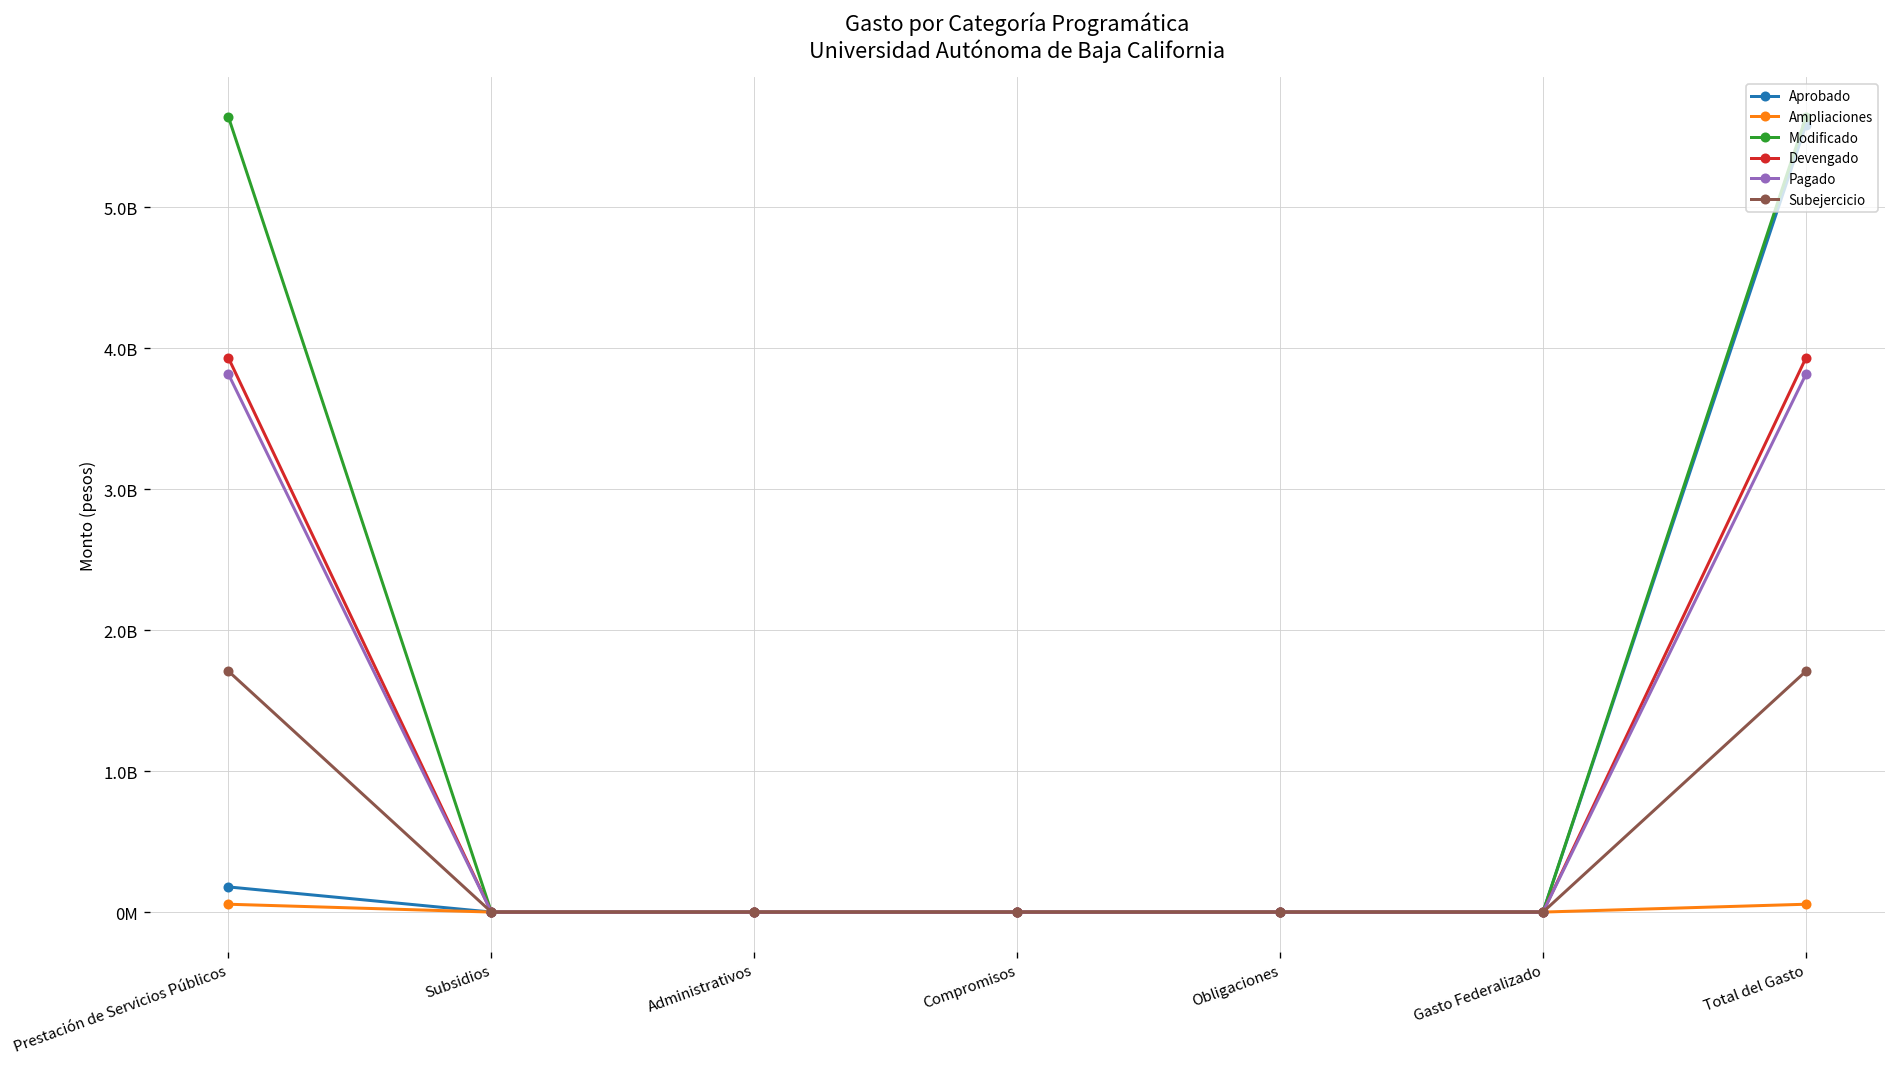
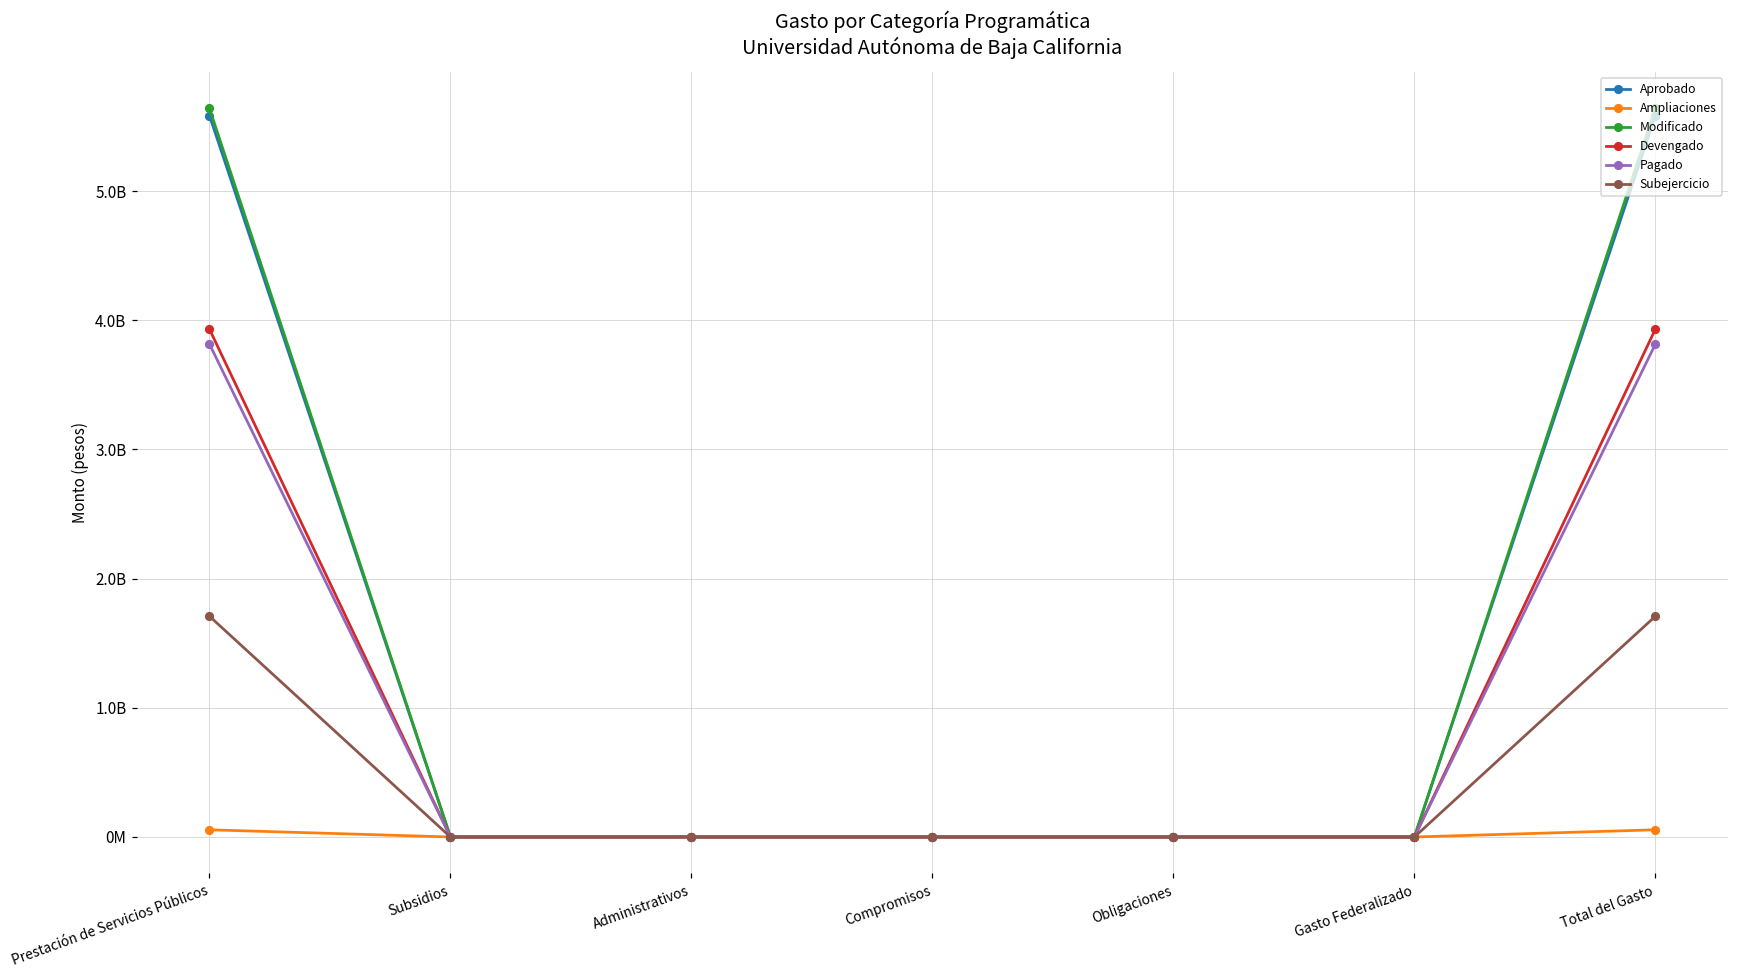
Aprobado, Prestación de Servicios Públicos: 180000000 -> 5580000000
